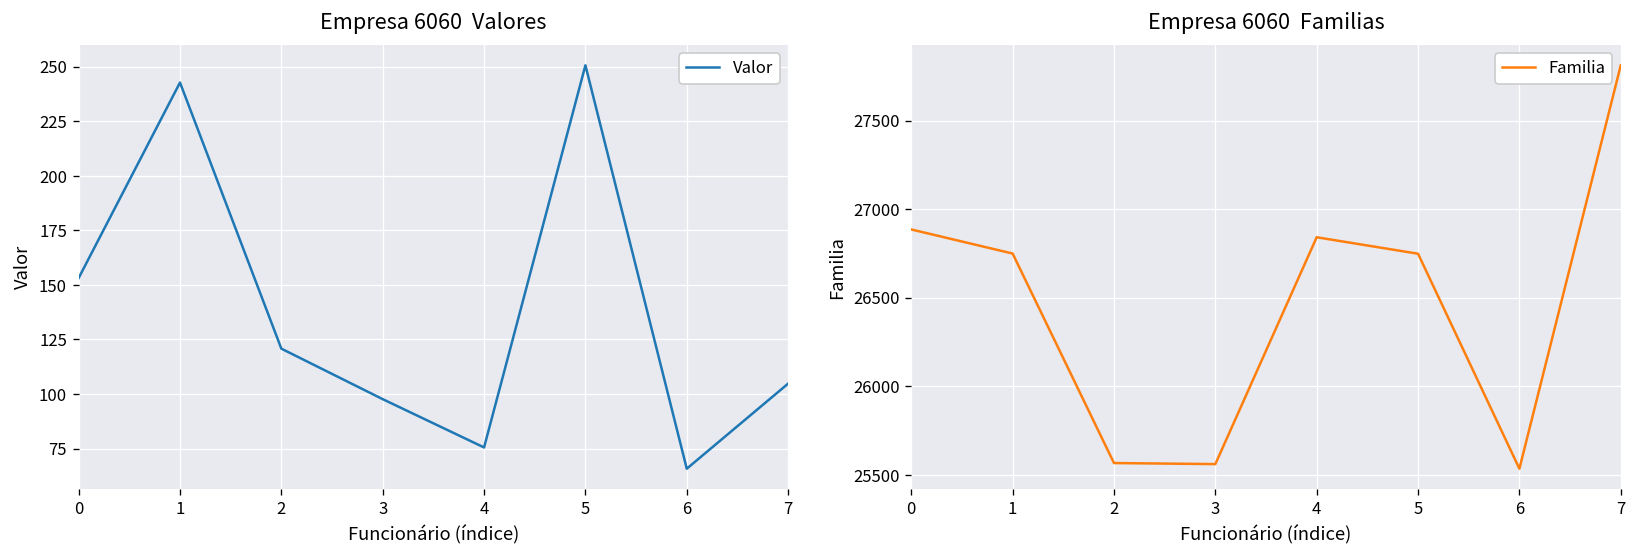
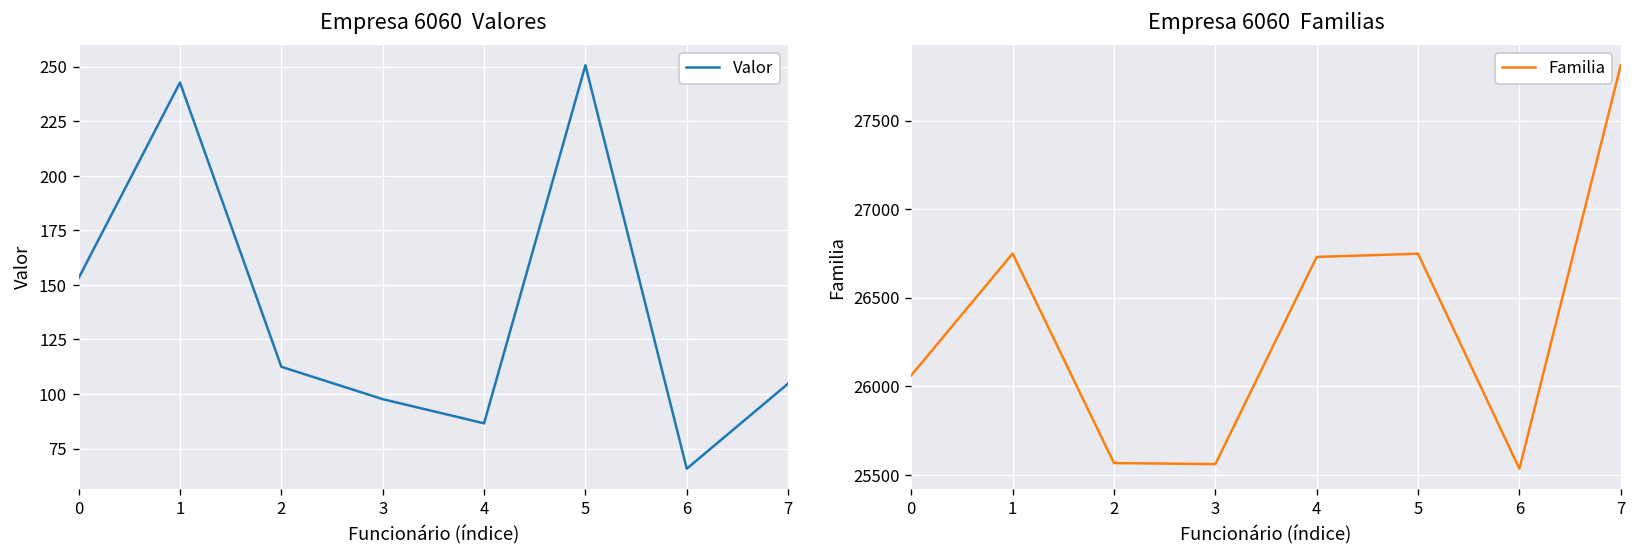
Empresa 6060 Valores, 2: 121 -> 112
Empresa 6060 Valores, 4: 75 -> 87
Empresa 6060 Familias, 0: 26890 -> 26060
Empresa 6060 Familias, 4: 26840 -> 26730
